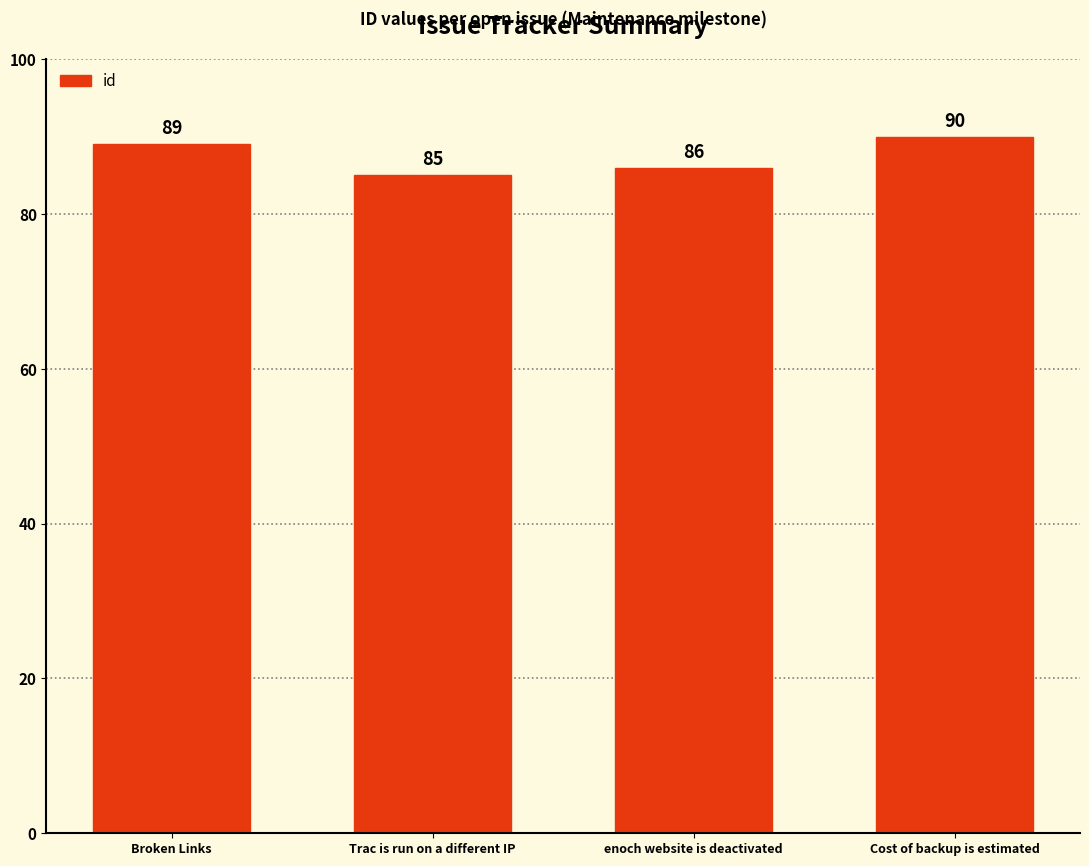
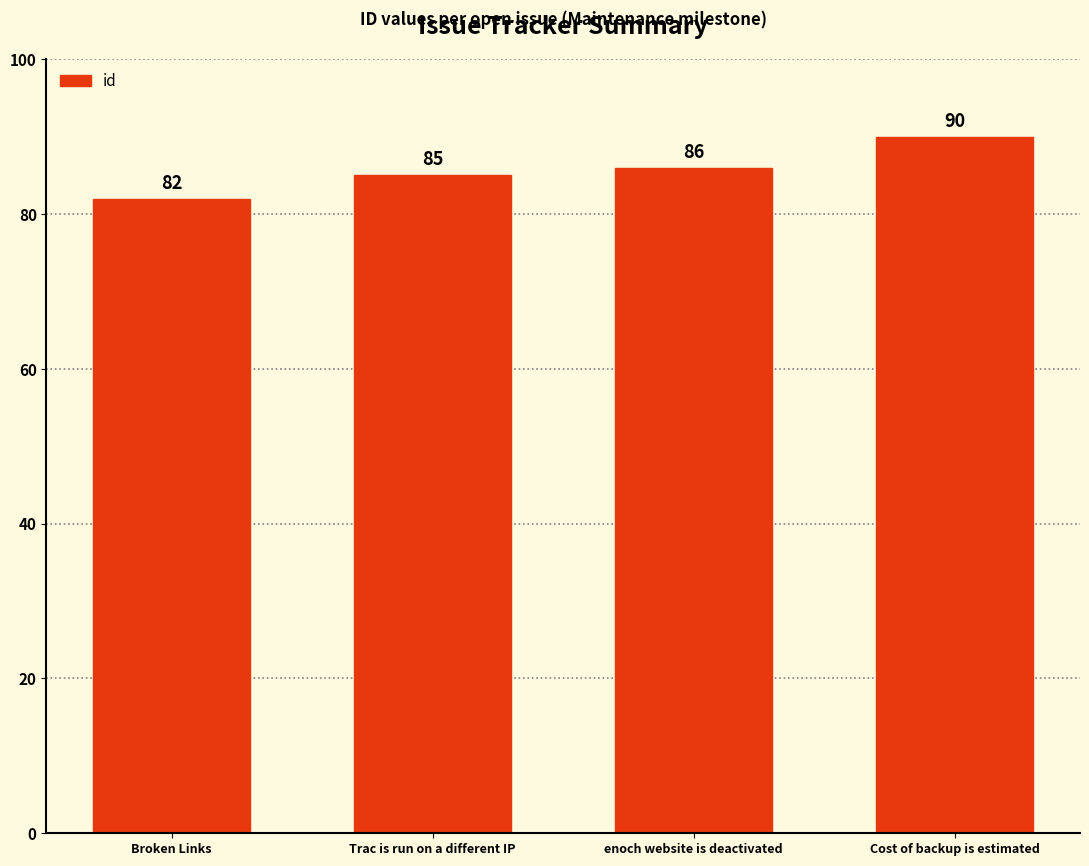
Broken Links: 89 -> 82
